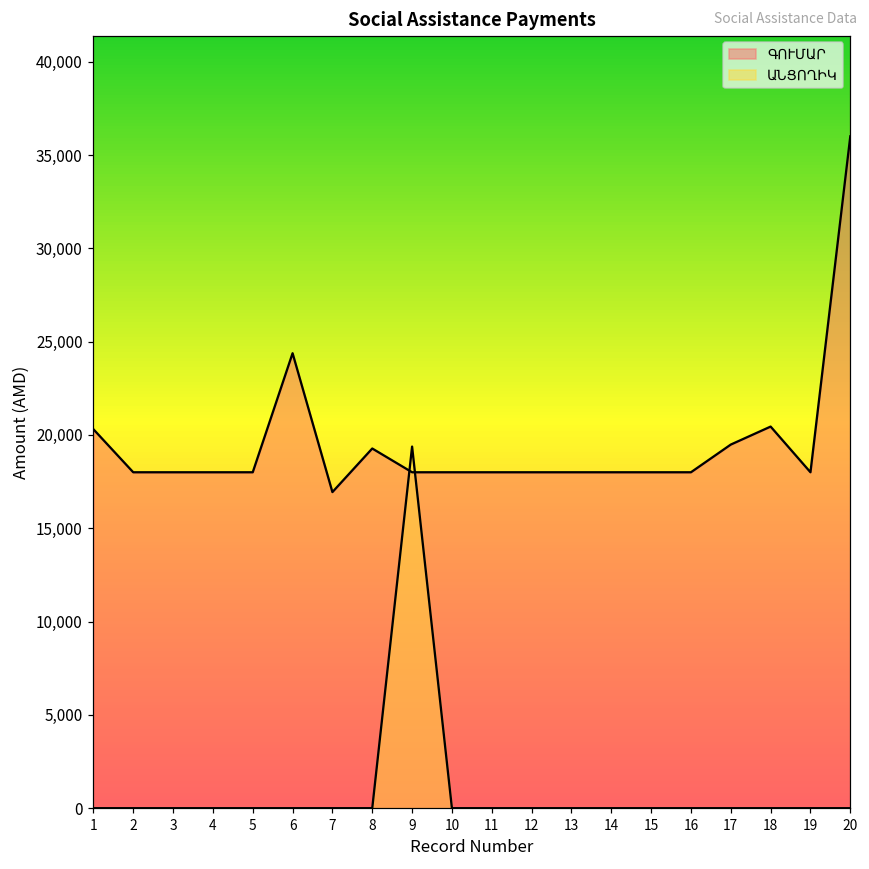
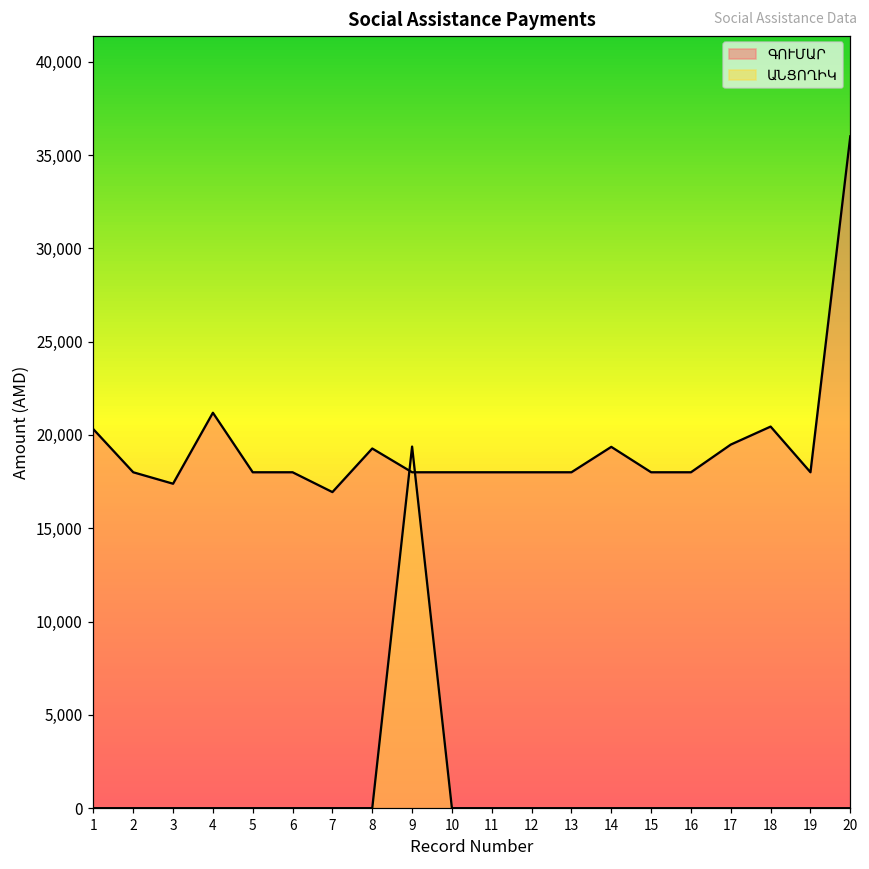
ԳՈՒՄԱՐ, 3: 18,000 -> 17,400
ԳՈՒՄԱՐ, 4: 18,000 -> 21,200
ԳՈՒՄԱՐ, 6: 24,400 -> 18,000
ԳՈՒՄԱՐ, 14: 18,000 -> 19,400
